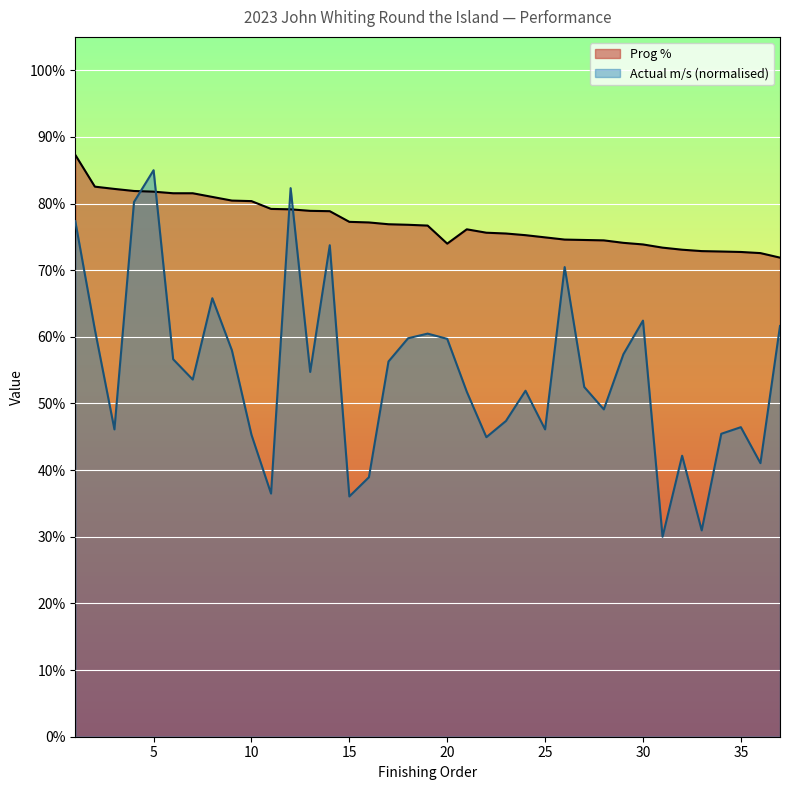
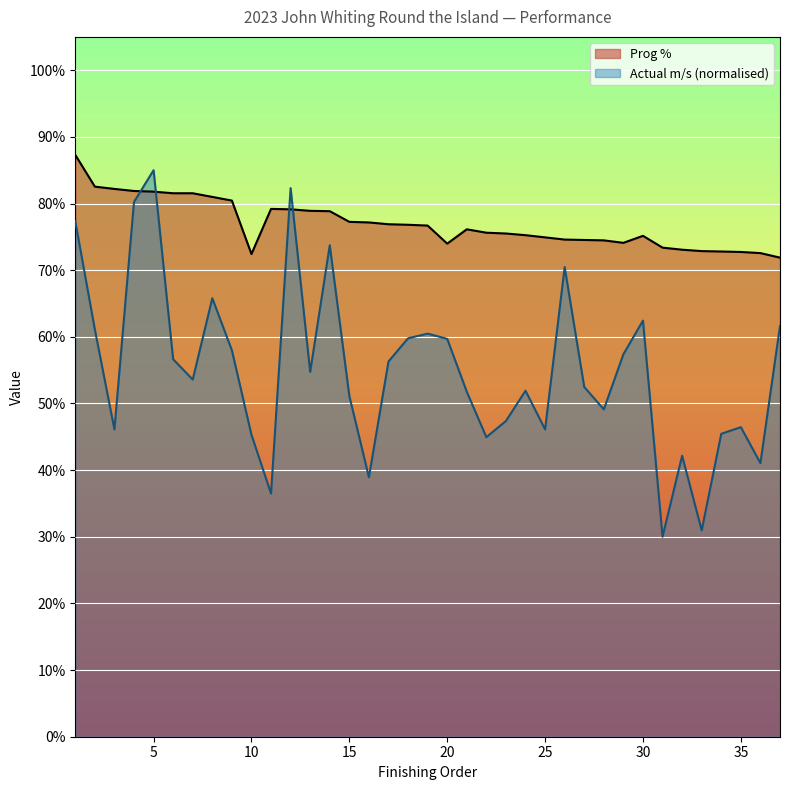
Prog %, 10: 80% -> 72%
Actual m/s (normalised), 15: 36% -> 51%
Prog %, 30: 74% -> 75%
